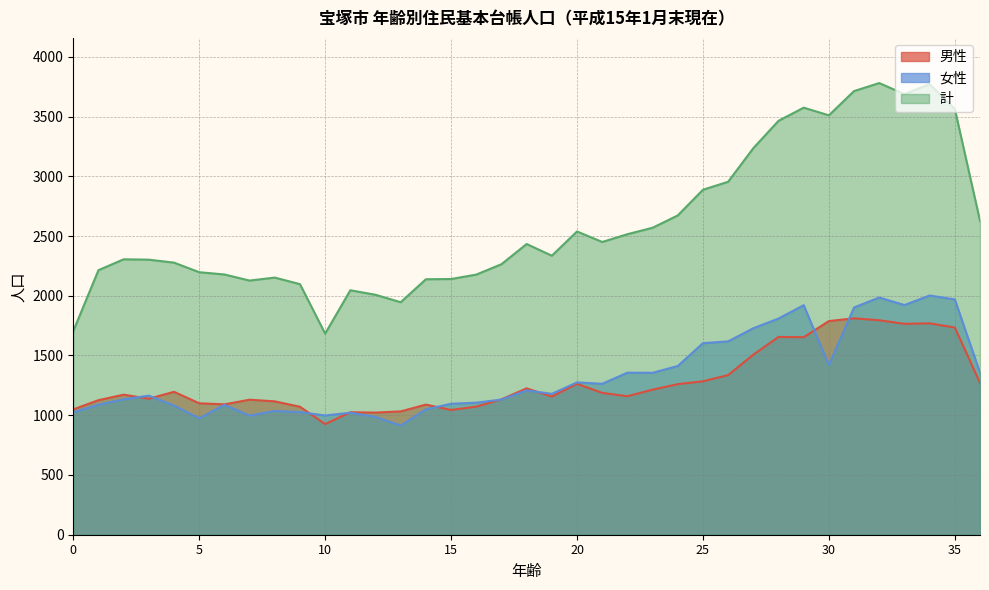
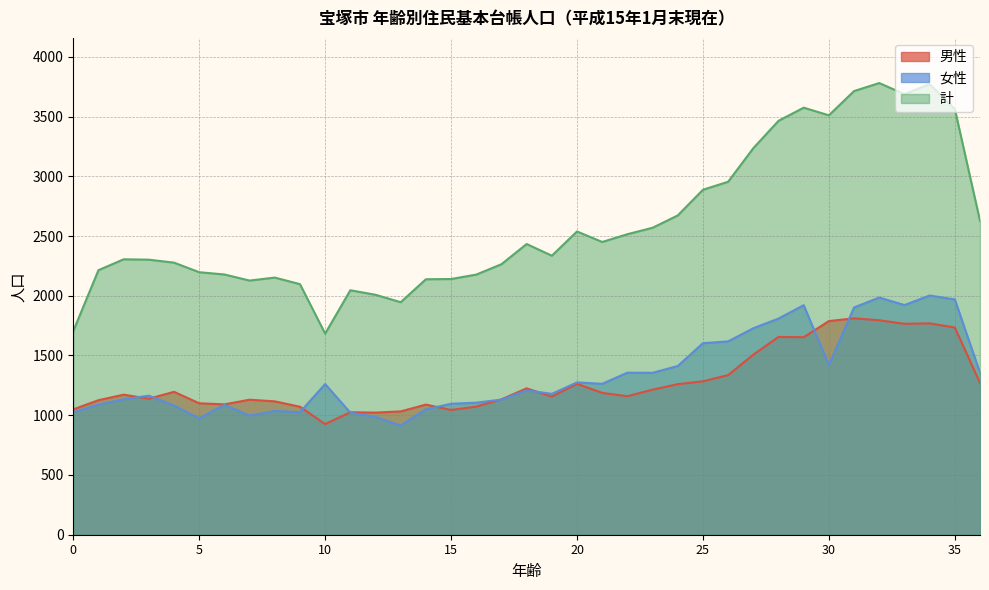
女性, 10: 1000 -> 1260
